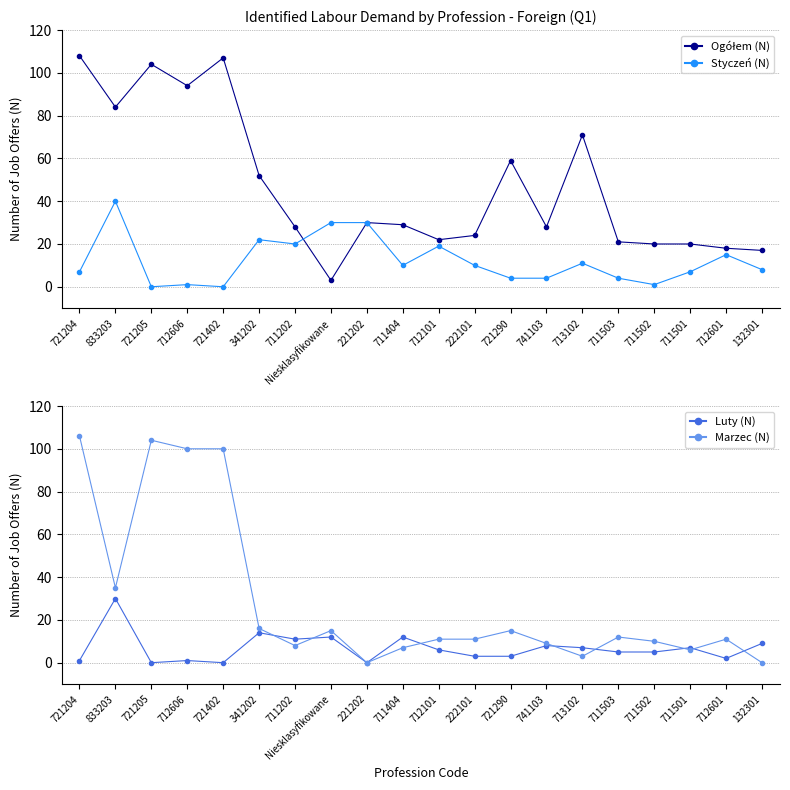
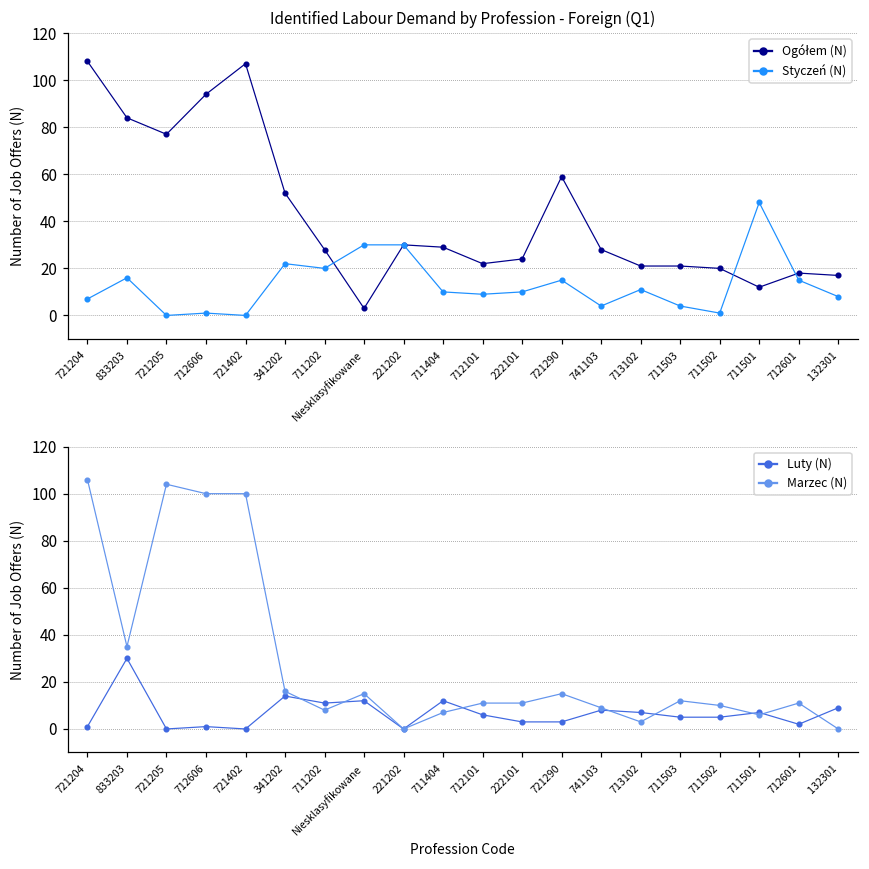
Identified Labour Demand by Profession - Foreign (Q1), Styczeń (N), 833203: 40 -> 16
Identified Labour Demand by Profession - Foreign (Q1), Ogółem (N), 721205: 104 -> 77
Identified Labour Demand by Profession - Foreign (Q1), Styczeń (N), 712101: 19 -> 9
Identified Labour Demand by Profession - Foreign (Q1), Styczeń (N), 721290: 4 -> 15
Identified Labour Demand by Profession - Foreign (Q1), Ogółem (N), 713102: 71 -> 21
Identified Labour Demand by Profession - Foreign (Q1), Ogółem (N), 711501: 20 -> 12
Identified Labour Demand by Profession - Foreign (Q1), Styczeń (N), 711501: 7 -> 48
